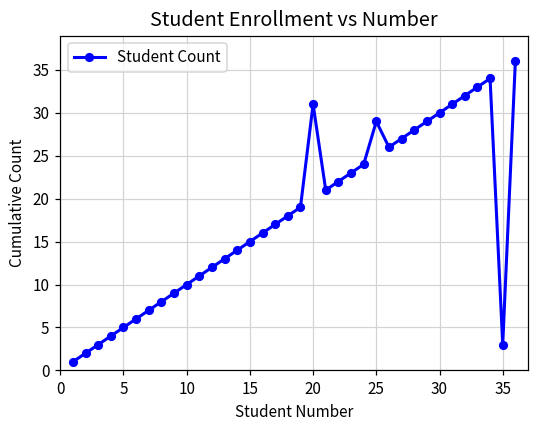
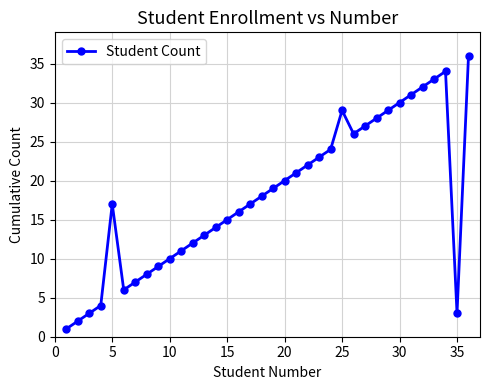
5: 5 -> 17
20: 31 -> 20
